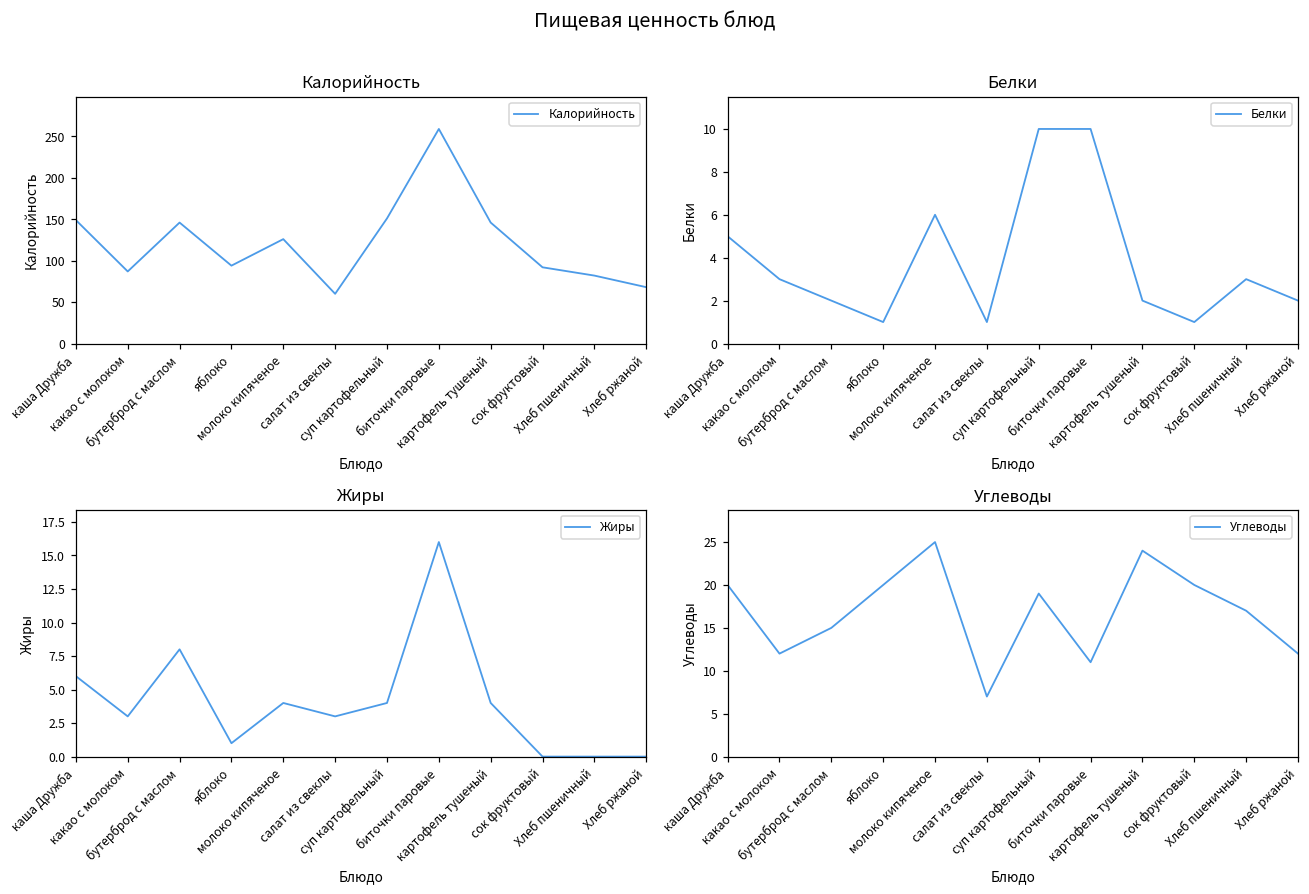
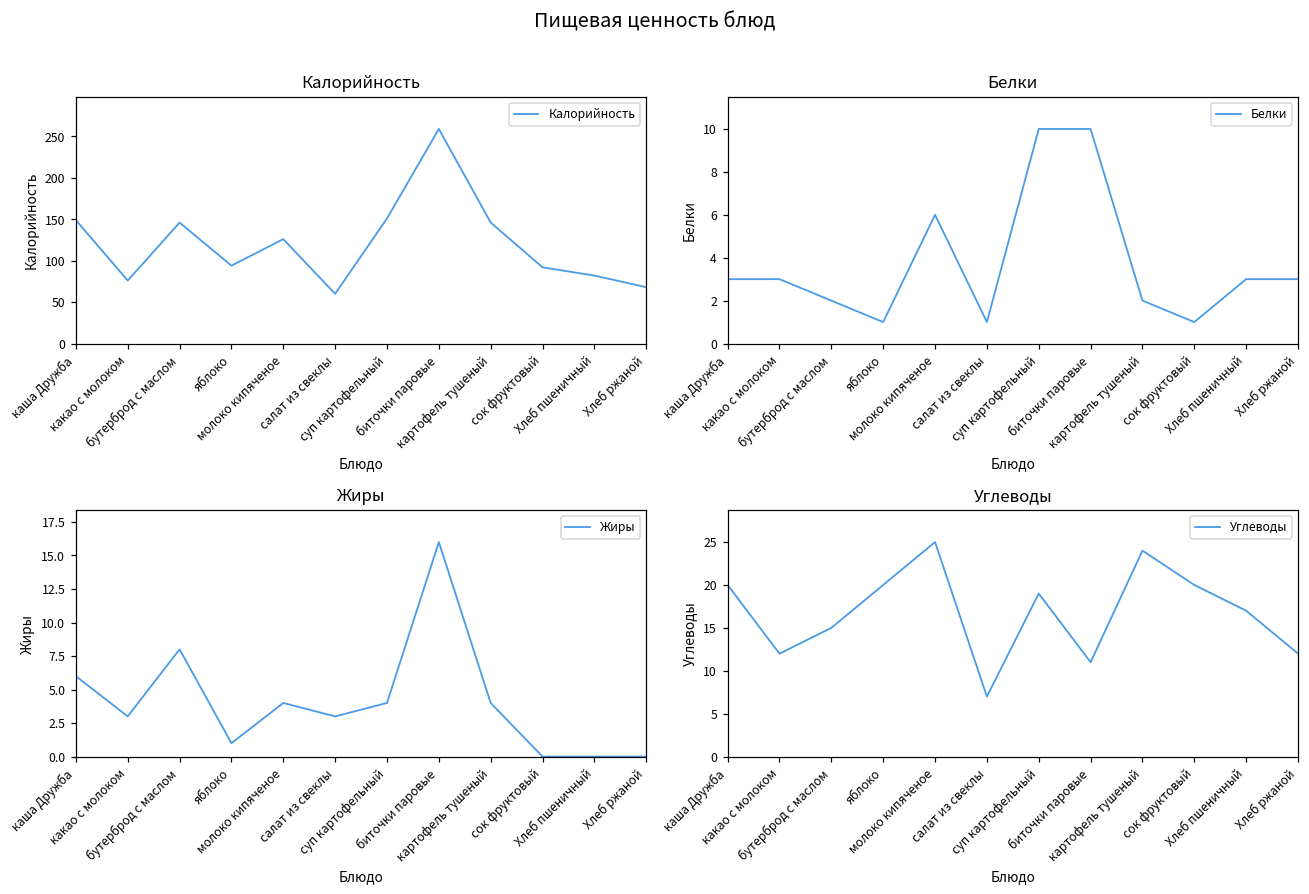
Калорийность, какао с молоком: 90 -> 80
Белки, каша Дружба: 5 -> 3
Белки, Хлеб ржаной: 2 -> 3
